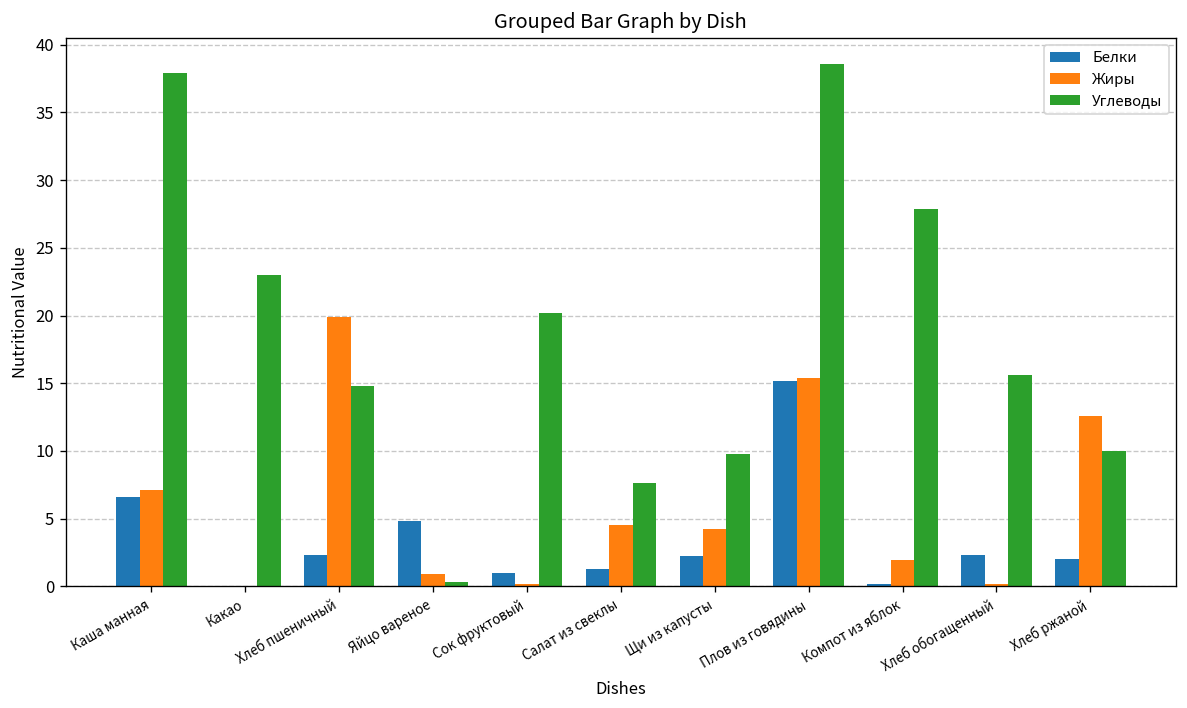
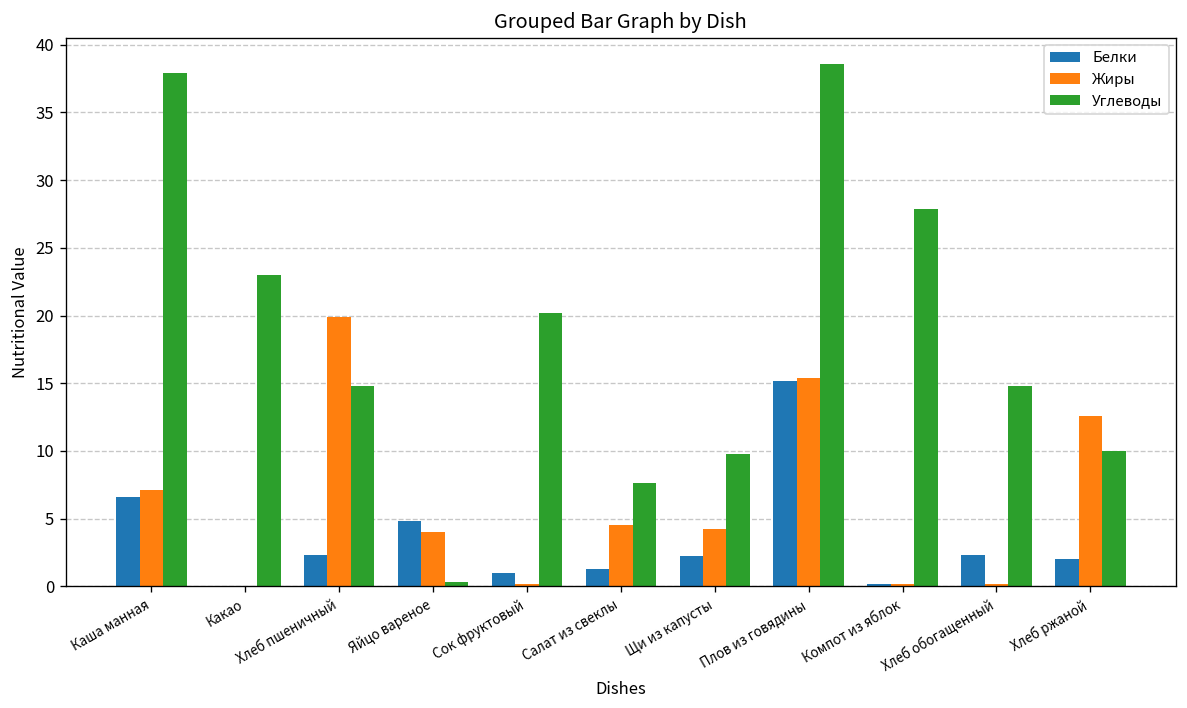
Жиры, Яйцо вареное: 0.9 -> 4.0
Жиры, Компот из яблок: 1.9 -> 0.2
Углеводы, Хлеб обогащенный: 15.6 -> 14.8
